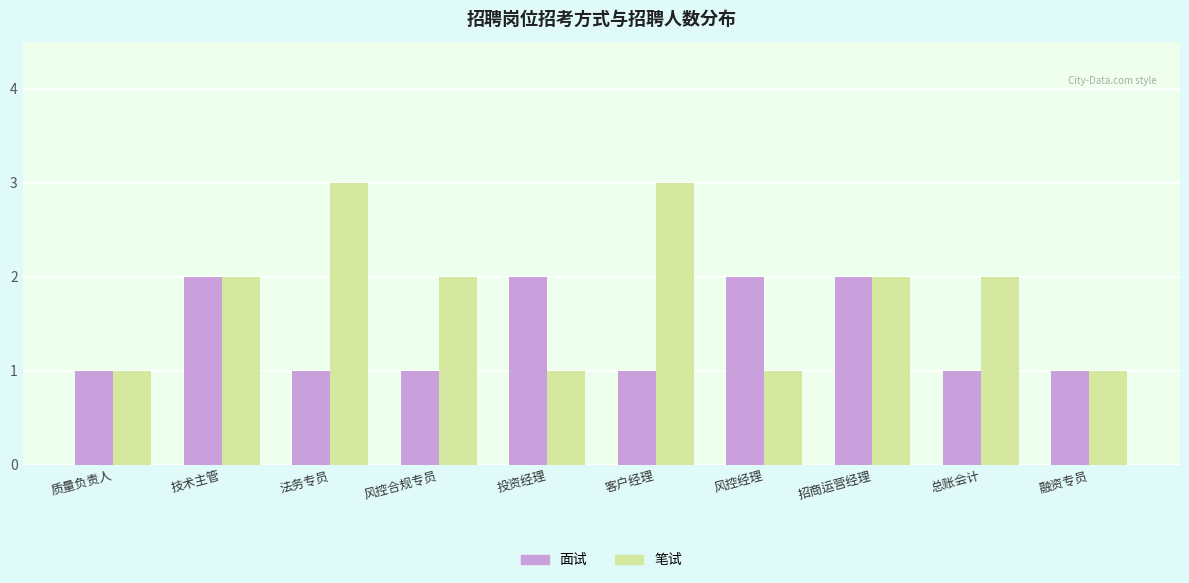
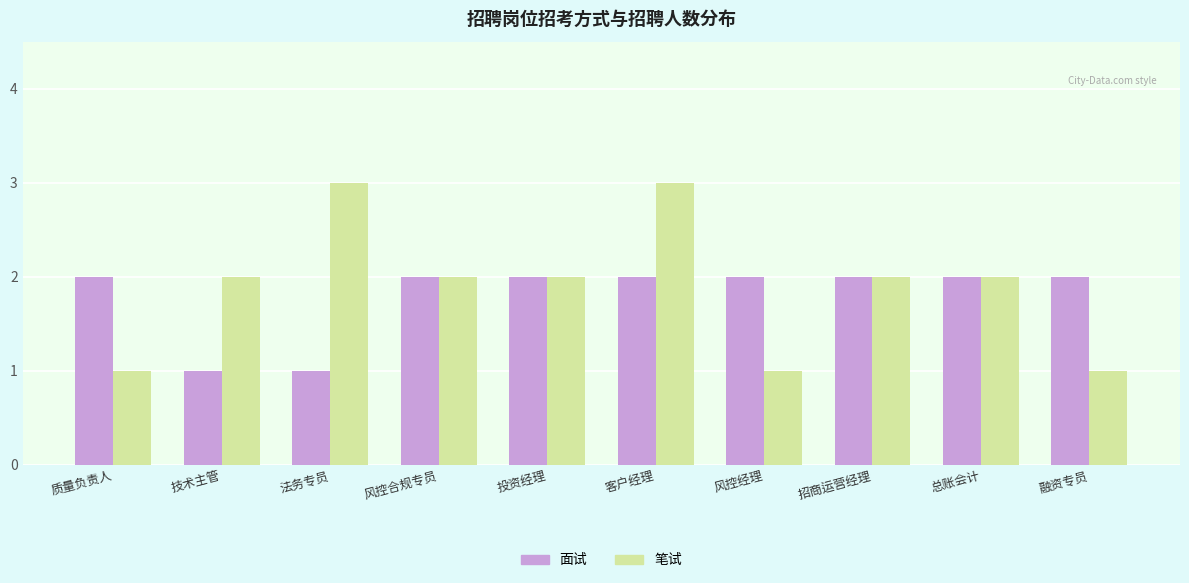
面试, 质量负责人: 1 -> 2
面试, 技术主管: 2 -> 1
面试, 风控合规专员: 1 -> 2
笔试, 投资经理: 1 -> 2
面试, 客户经理: 1 -> 2
面试, 总账会计: 1 -> 2
面试, 融资专员: 1 -> 2
